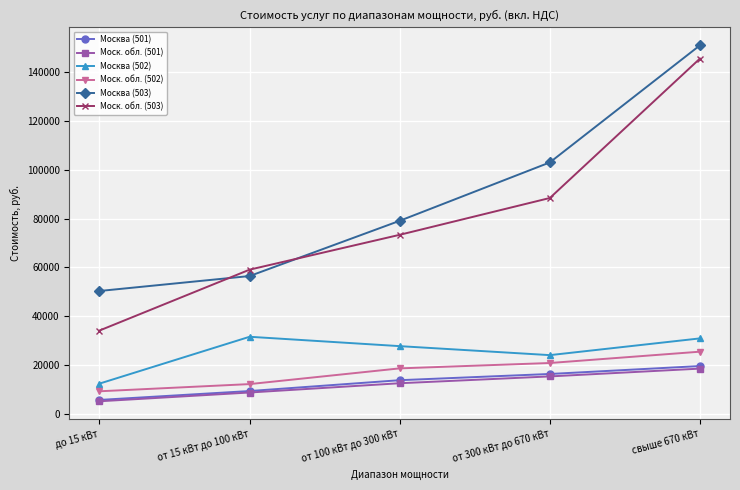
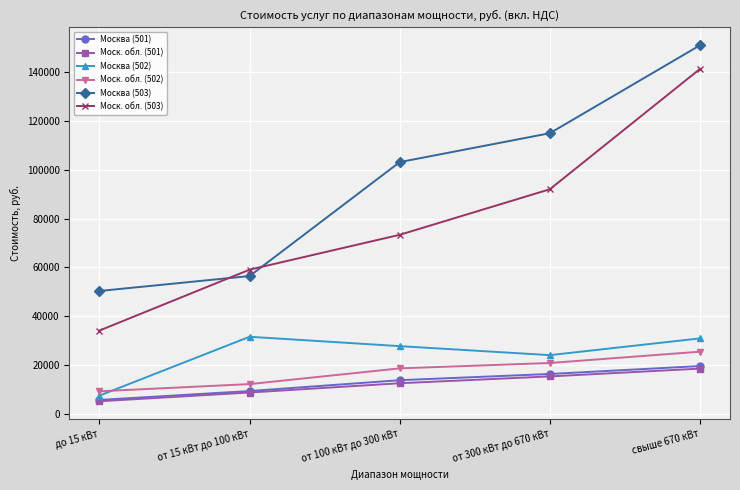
Москва (502), до 15 кВт: 12000 -> 7000
Москва (503), от 100 кВт до 300 кВт: 79000 -> 103000
Москва (503), от 300 кВт до 670 кВт: 103000 -> 115000
Моск. обл. (503), от 300 кВт до 670 кВт: 89000 -> 92000
Моск. обл. (503), свыше 670 кВт: 146000 -> 141000
